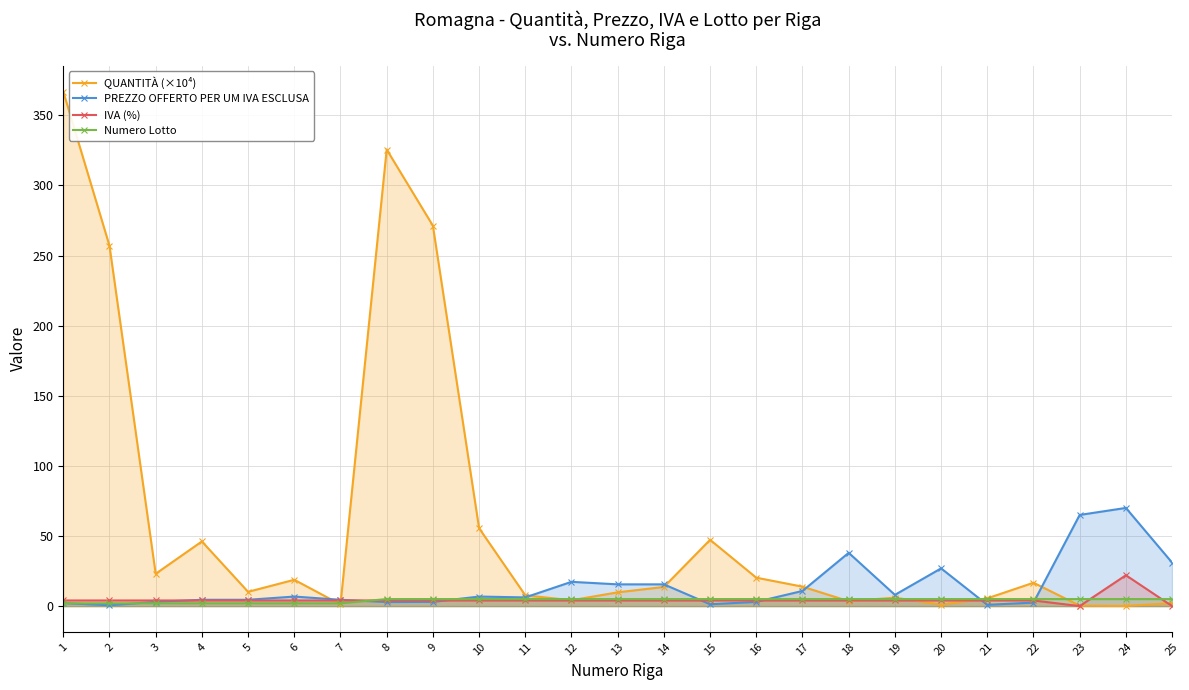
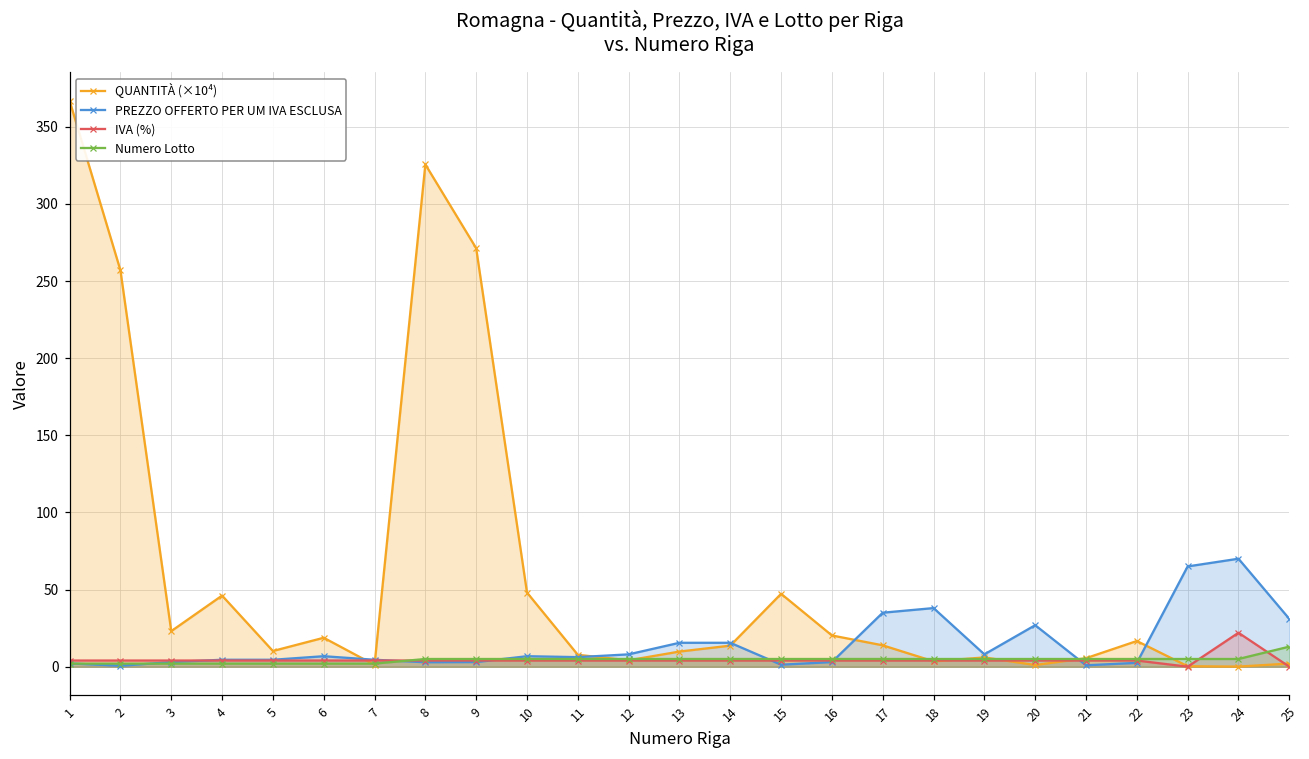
QUANTITÀ (×10⁴), 10: 56 -> 48
PREZZO OFFERTO PER UM IVA ESCLUSA, 12: 17 -> 8
PREZZO OFFERTO PER UM IVA ESCLUSA, 17: 11 -> 35
Numero Lotto, 25: 5 -> 13
